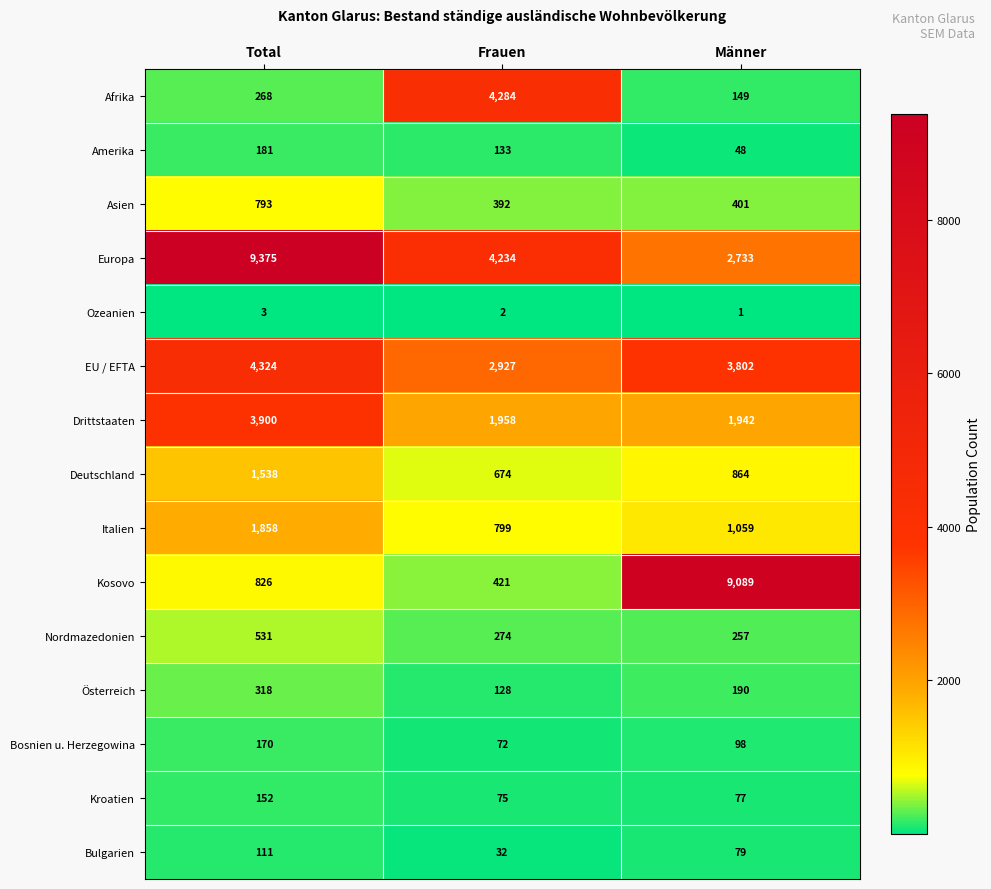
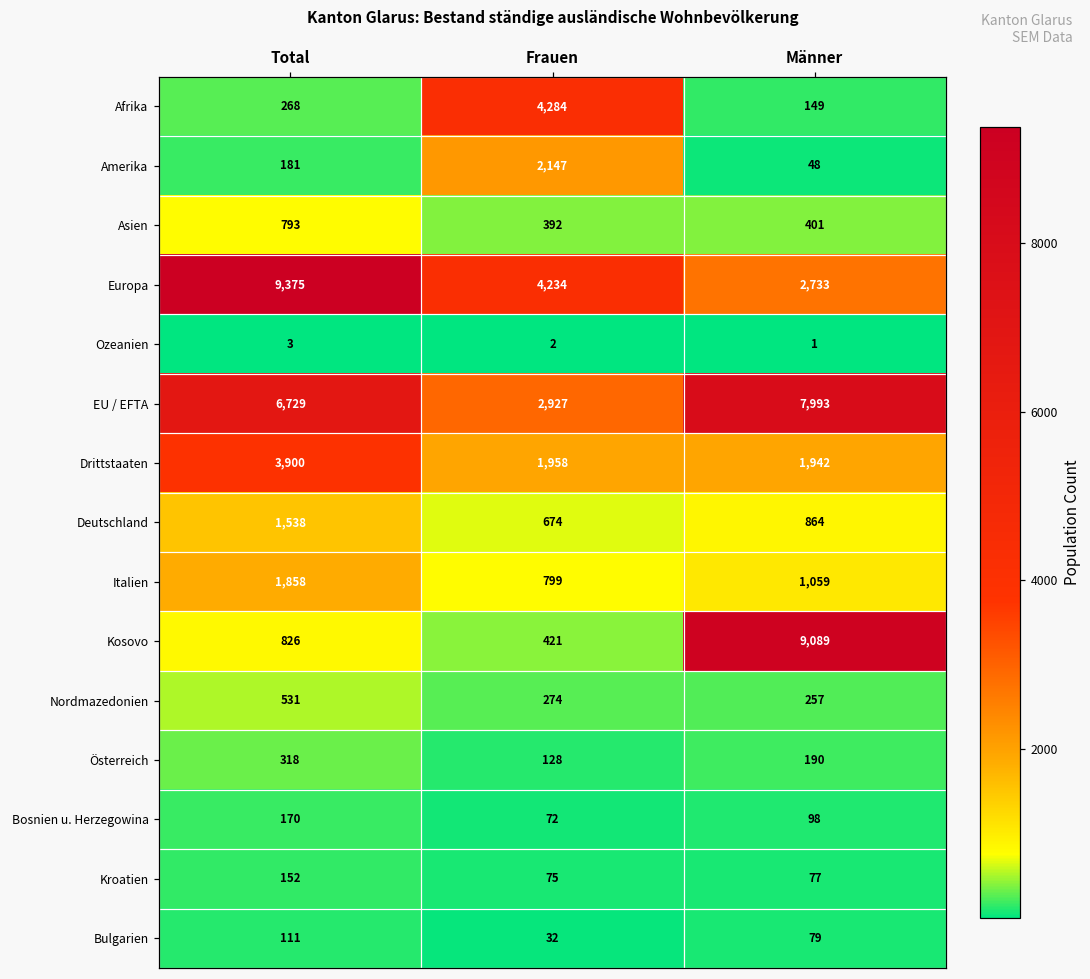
Amerika, Frauen: 133 -> 2,147
EU / EFTA, Total: 4,324 -> 6,729
EU / EFTA, Männer: 3,802 -> 7,993
